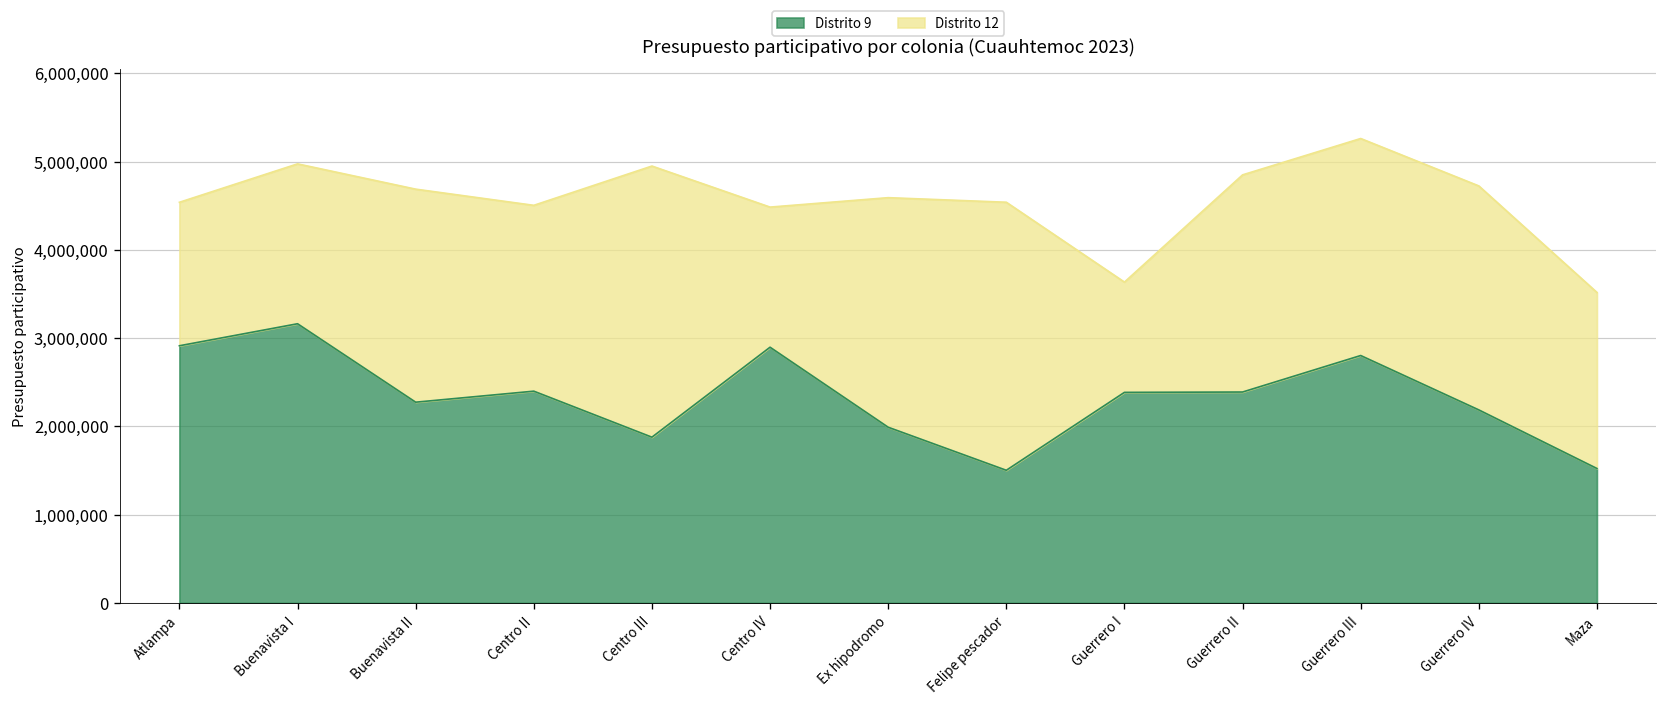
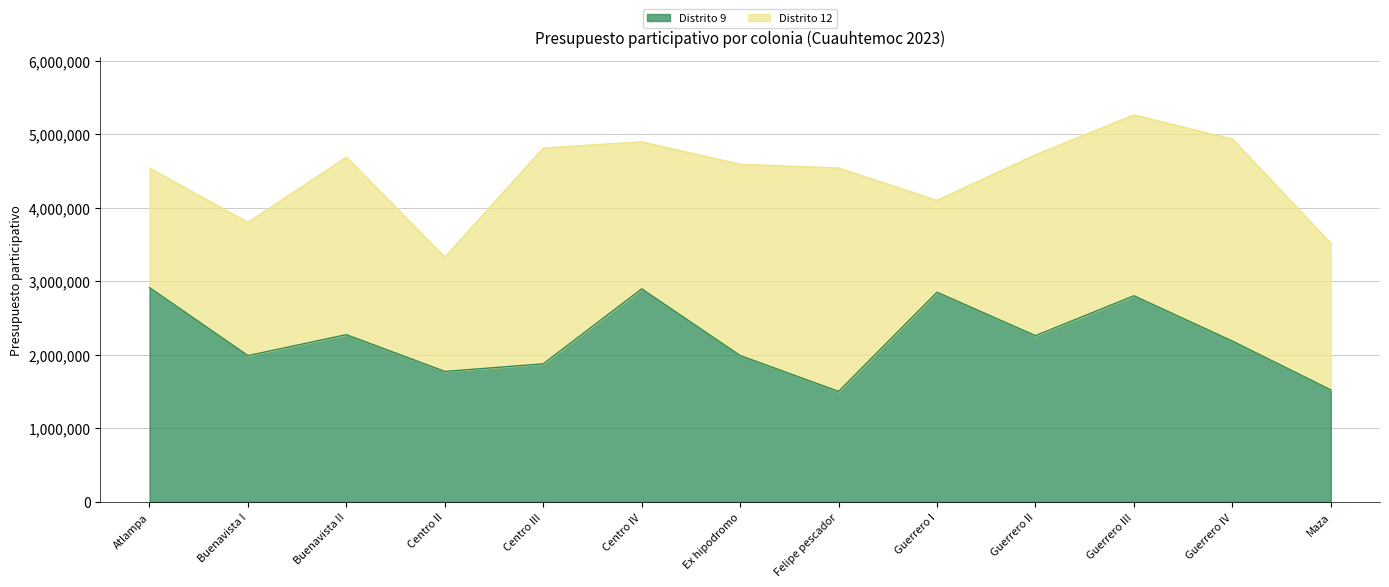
Distrito 9, Buenavista I: 3,200,000 -> 2,000,000
Distrito 9, Centro II: 2,400,000 -> 1,800,000
Distrito 12, Centro II: 2,100,000 -> 1,600,000
Distrito 12, Centro III: 3,100,000 -> 2,900,000
Distrito 12, Centro IV: 1,600,000 -> 2,000,000
Distrito 9, Guerrero I: 2,400,000 -> 2,900,000
Distrito 9, Guerrero II: 2,400,000 -> 2,300,000
Distrito 12, Guerrero IV: 2,500,000 -> 2,700,000
